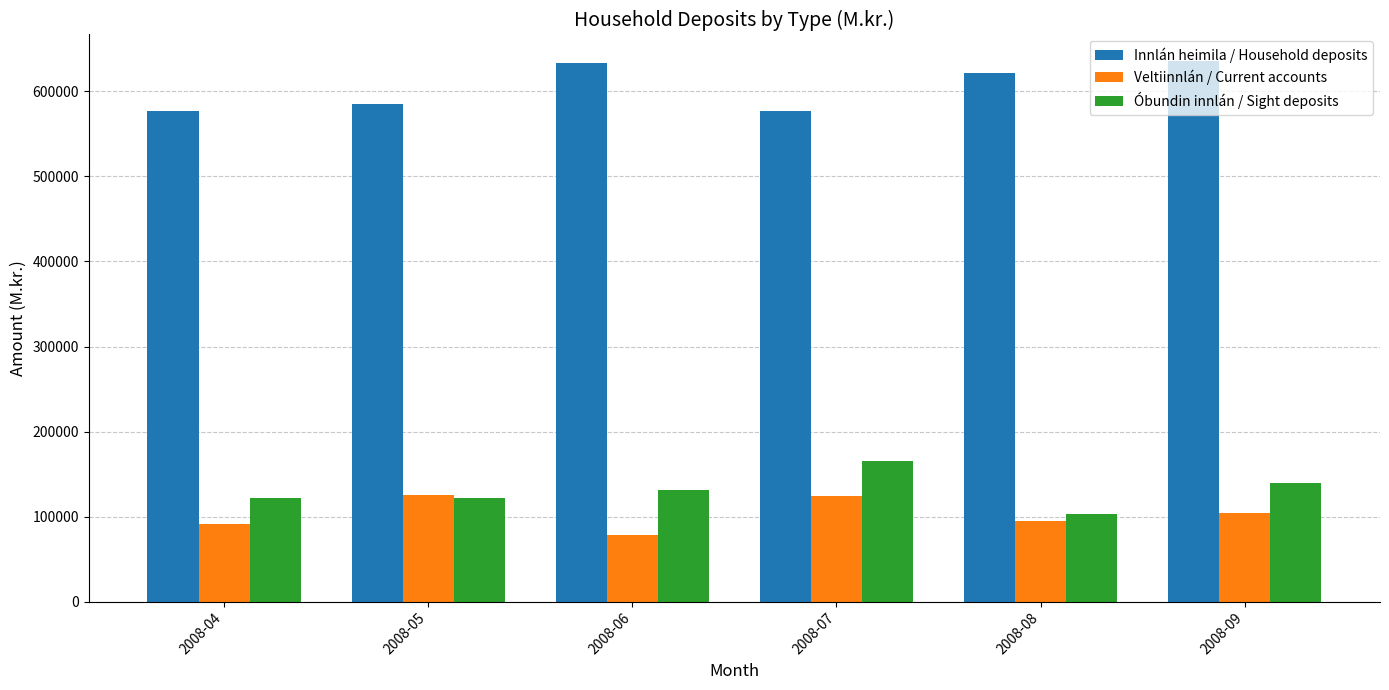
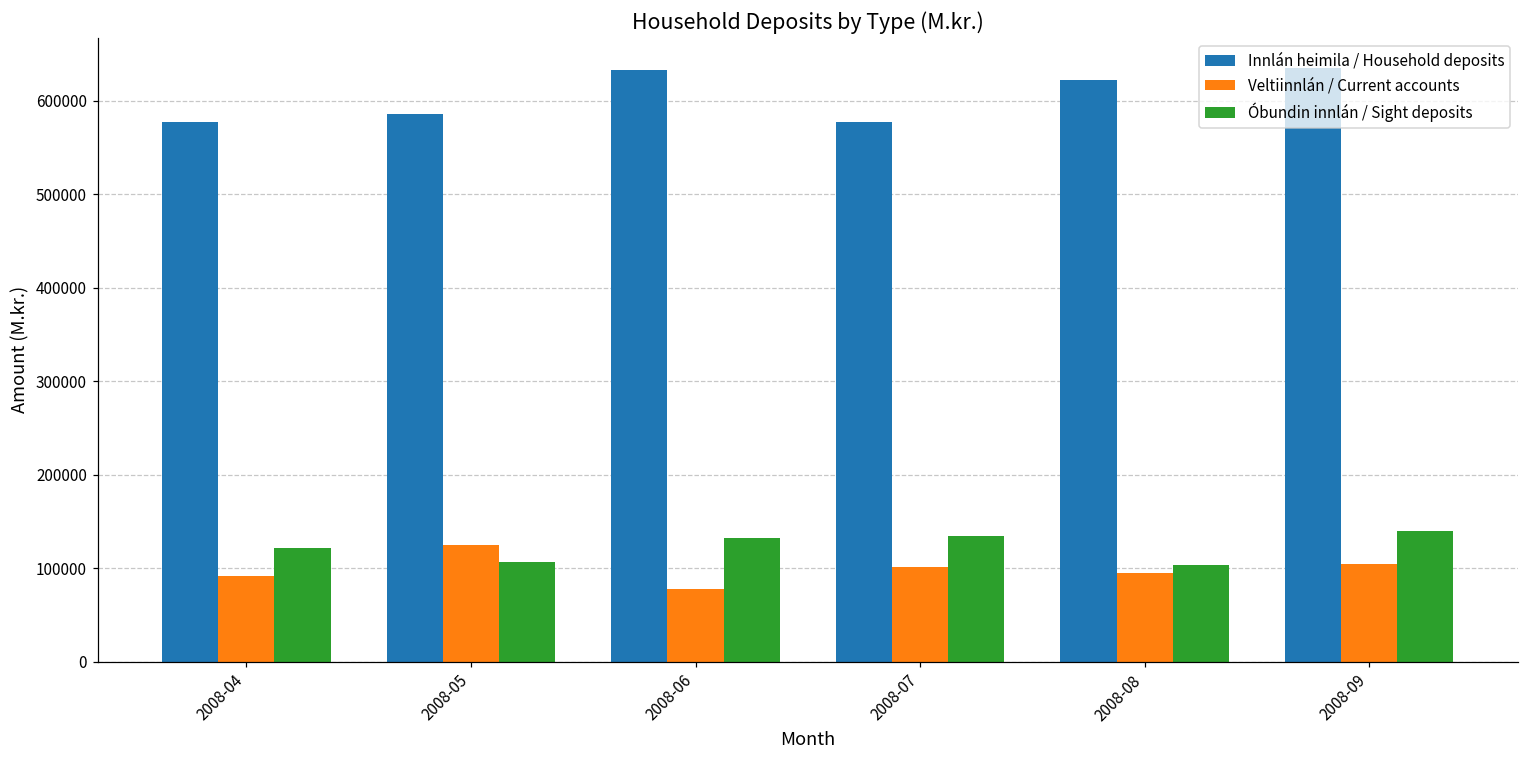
Óbundin innlán / Sight deposits, 2008-05: 120000 -> 110000
Veltiinnlán / Current accounts, 2008-07: 120000 -> 100000
Óbundin innlán / Sight deposits, 2008-07: 160000 -> 130000
